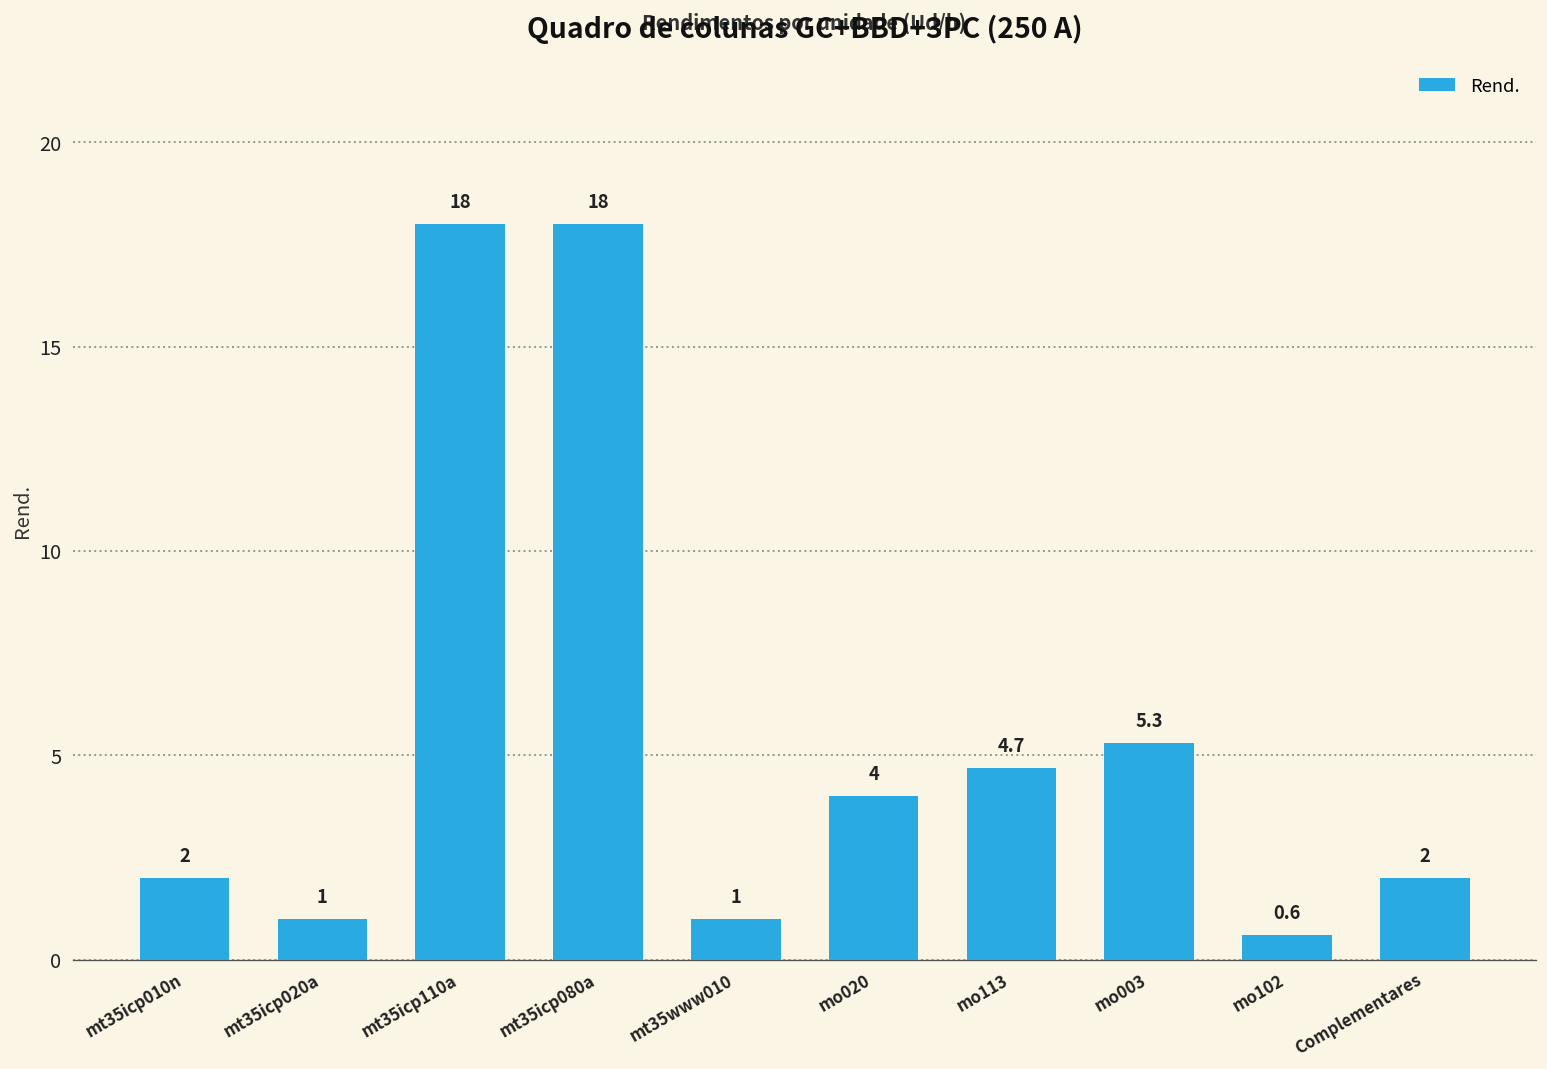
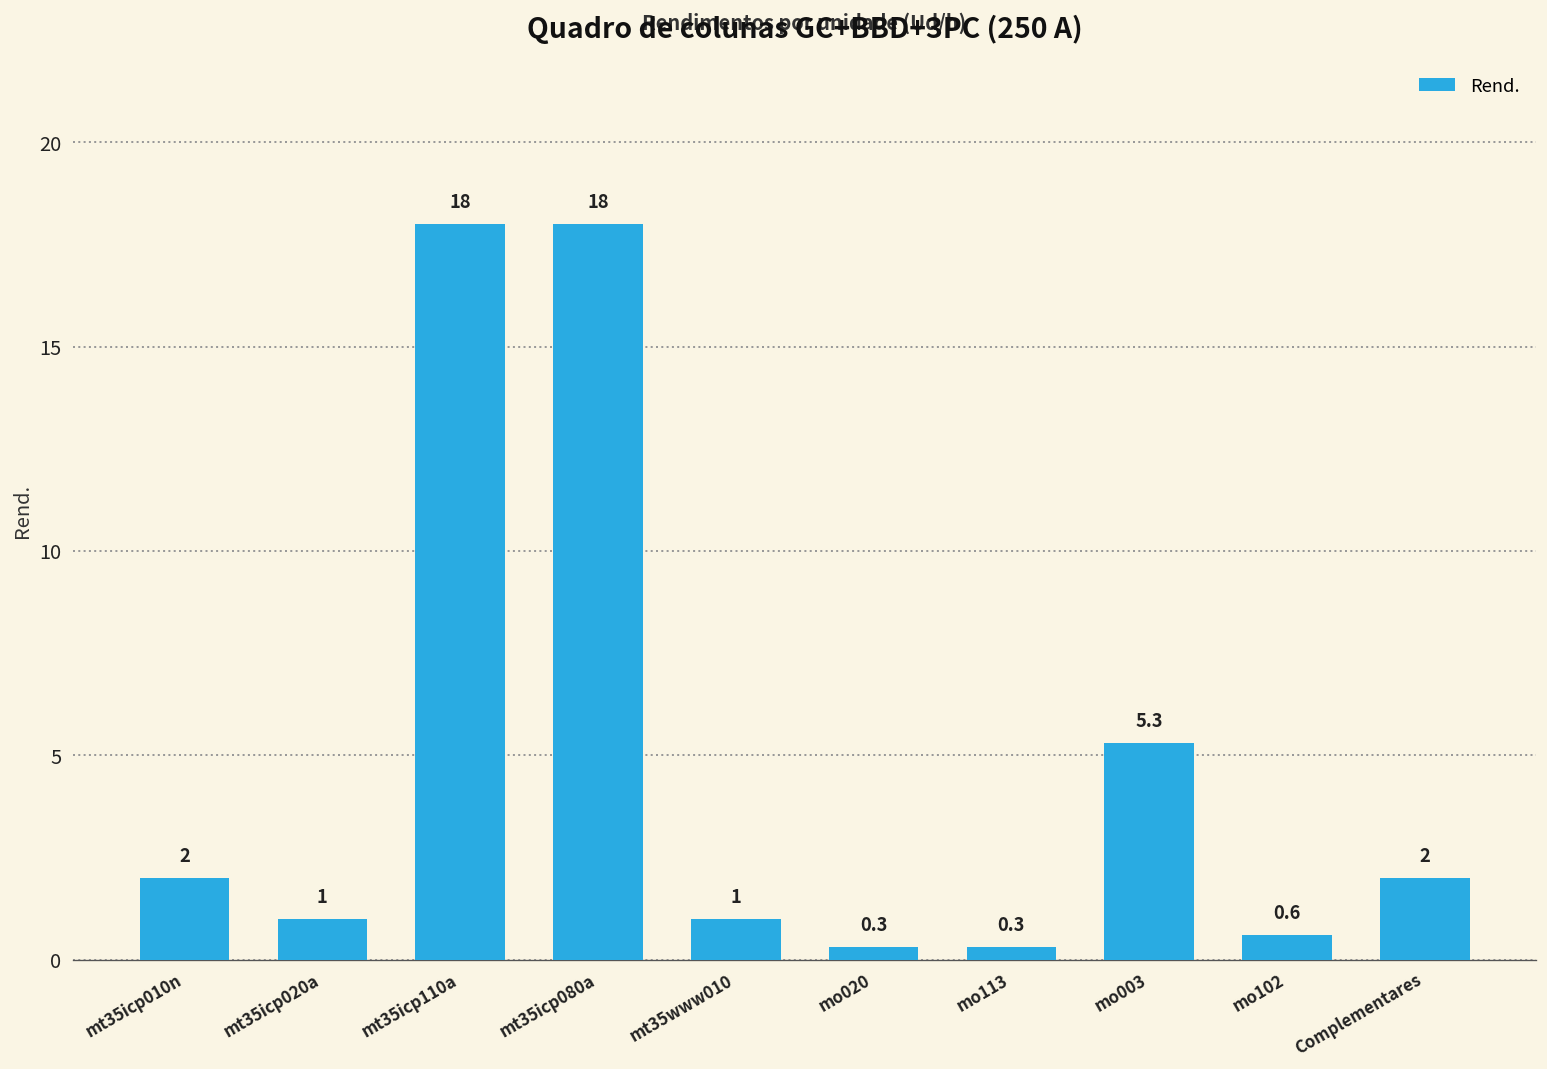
mo020: 4 -> 0.3
mo113: 4.7 -> 0.3
